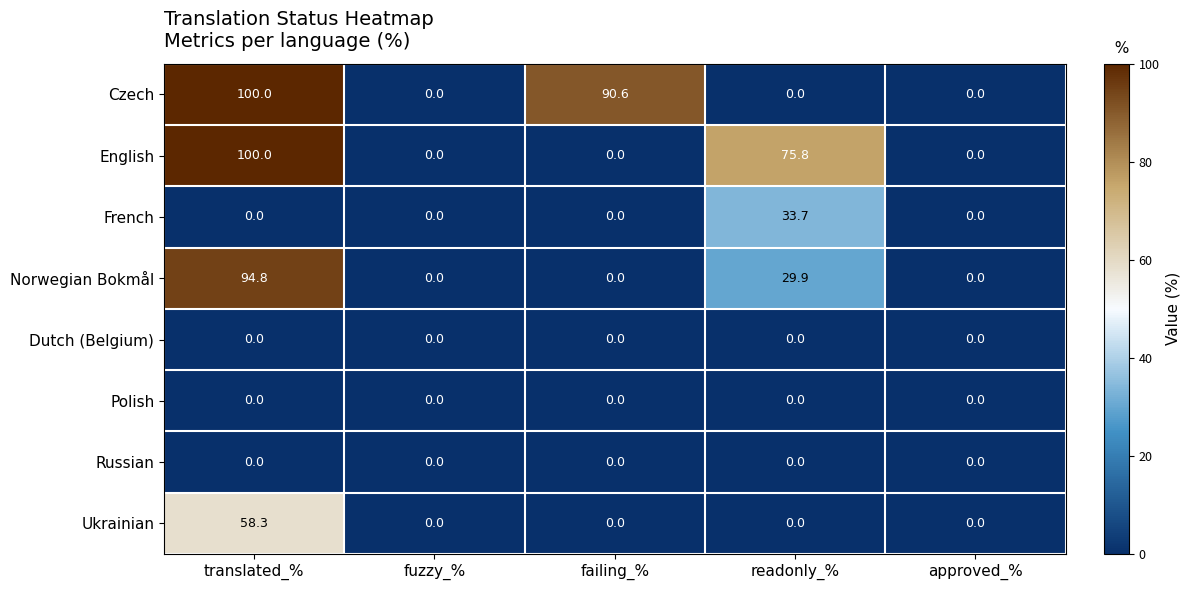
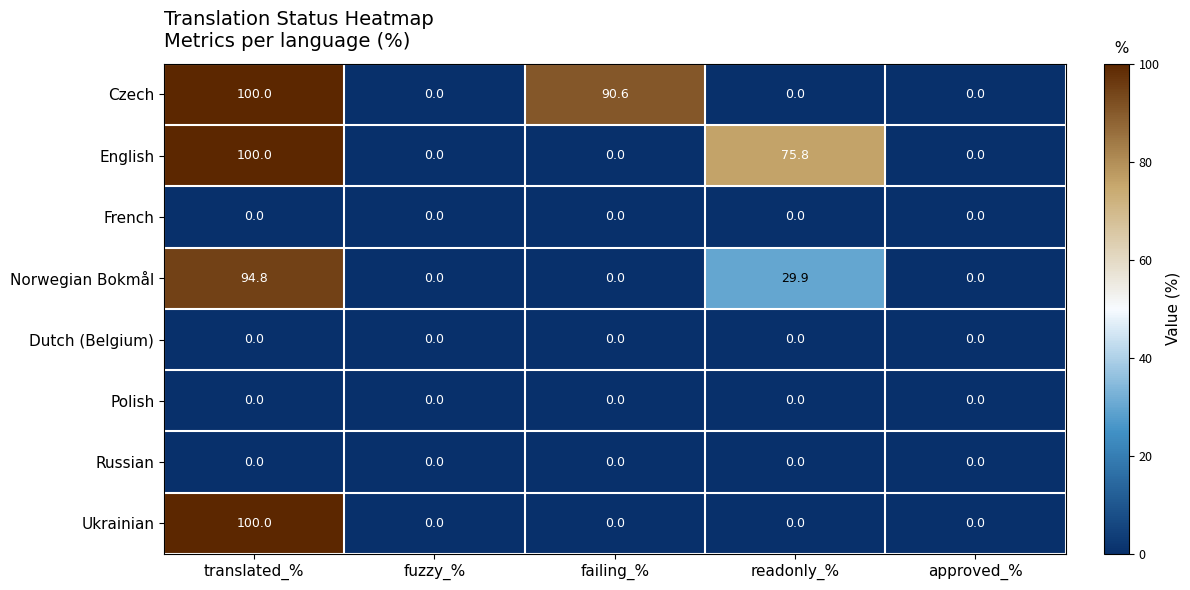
French, readonly_%: 33.7 -> 0.0
Ukrainian, translated_%: 58.3 -> 100.0
